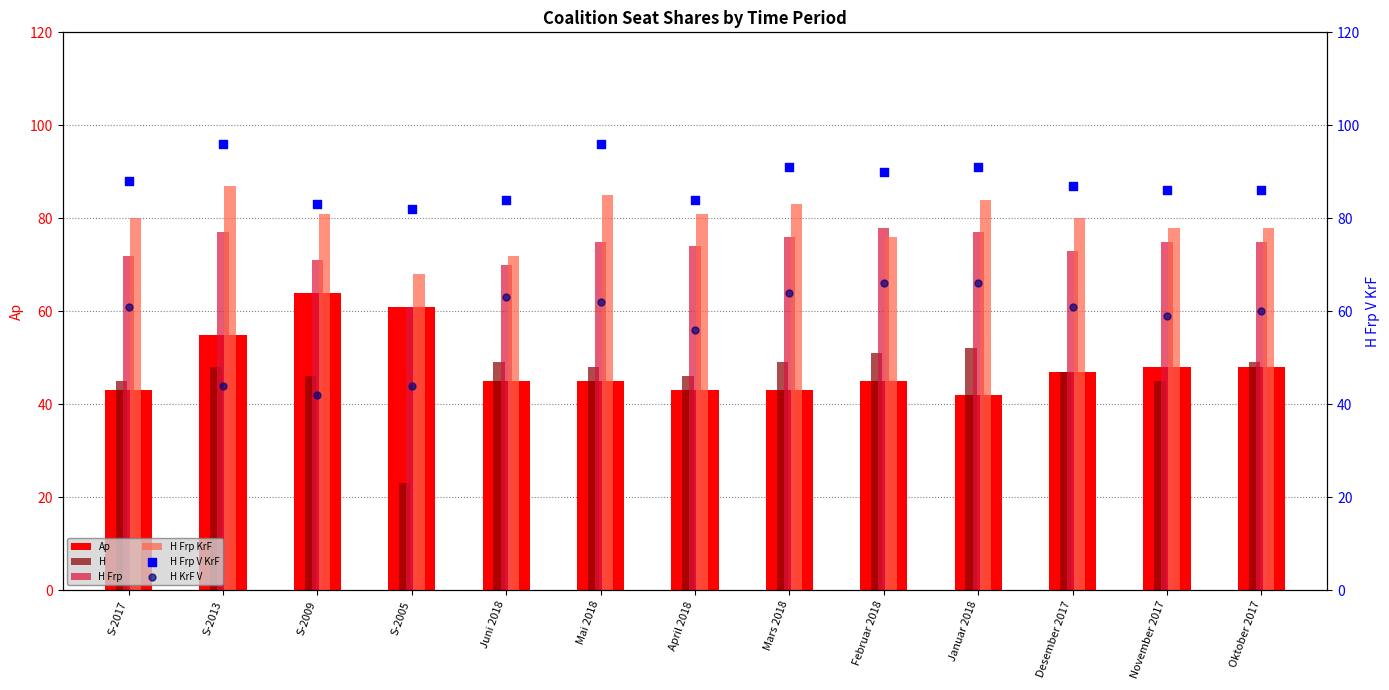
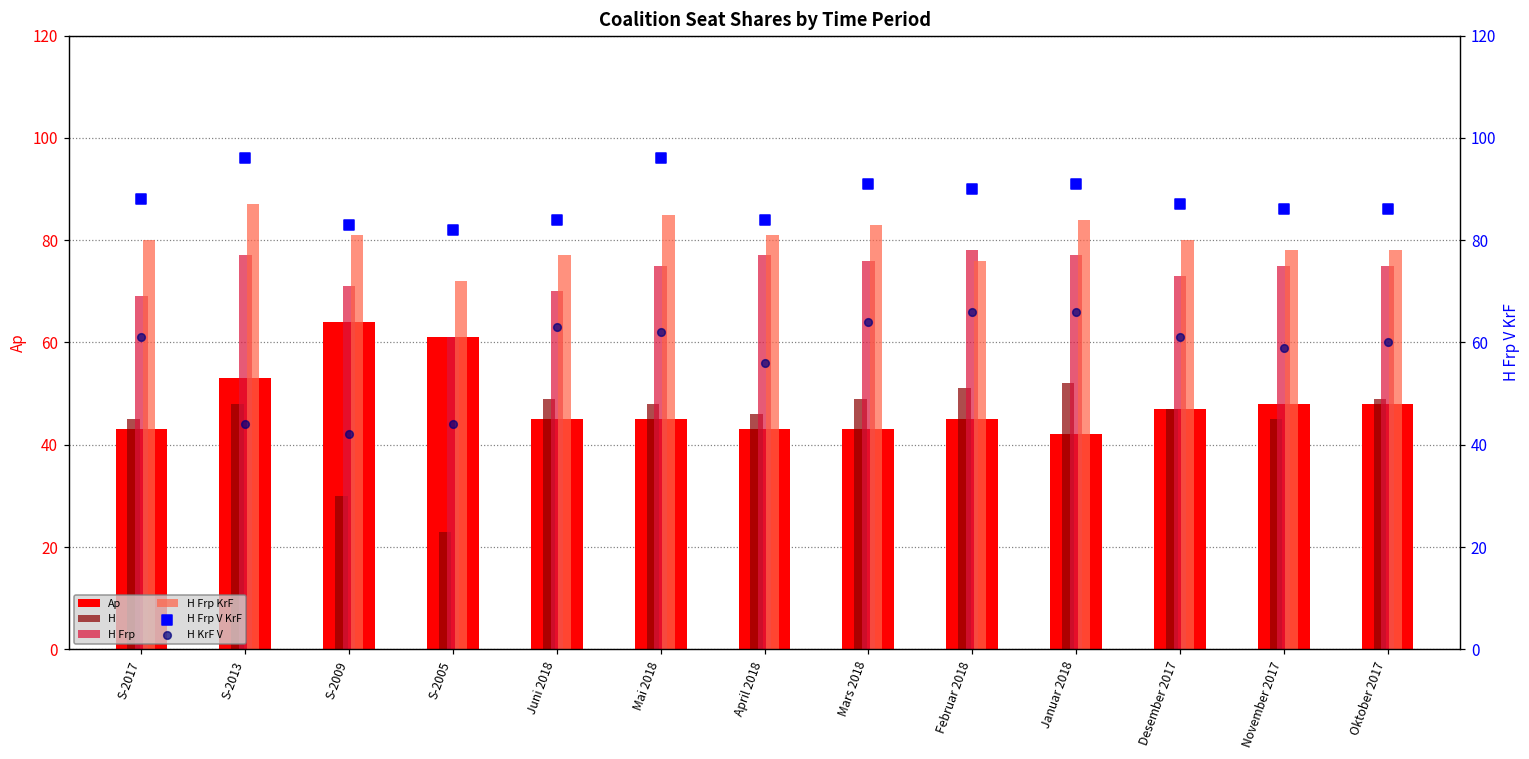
H Frp, S-2017: 72 -> 69
Ap, S-2013: 55 -> 53
H, S-2009: 46 -> 30
H Frp KrF, S-2005: 68 -> 72
H Frp KrF, Juni 2018: 72 -> 77
H Frp, April 2018: 74 -> 77
